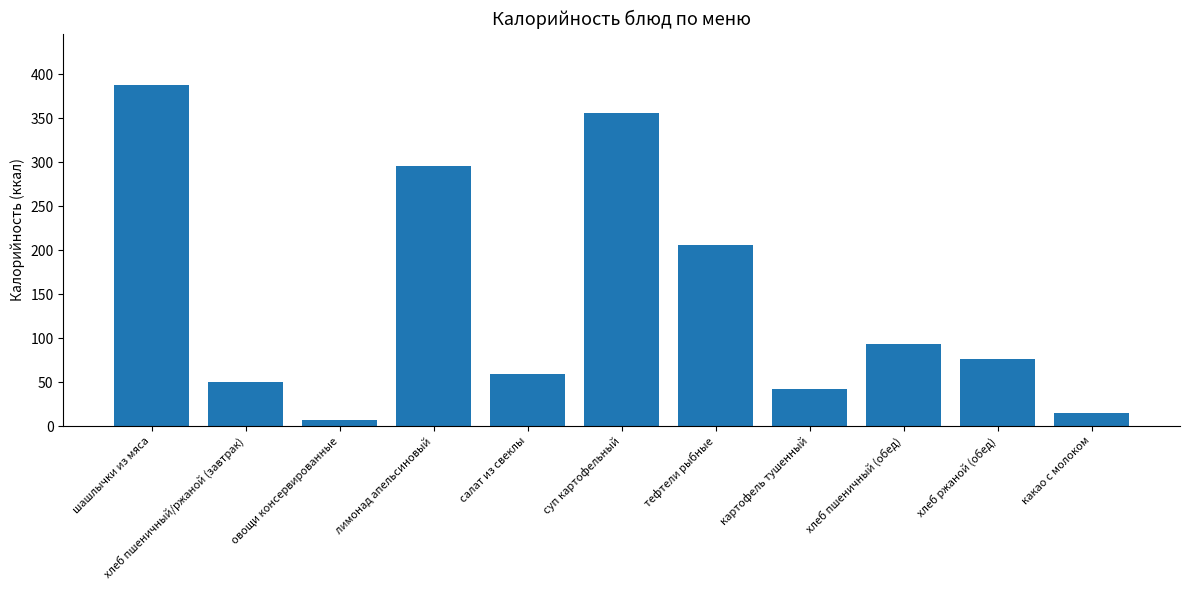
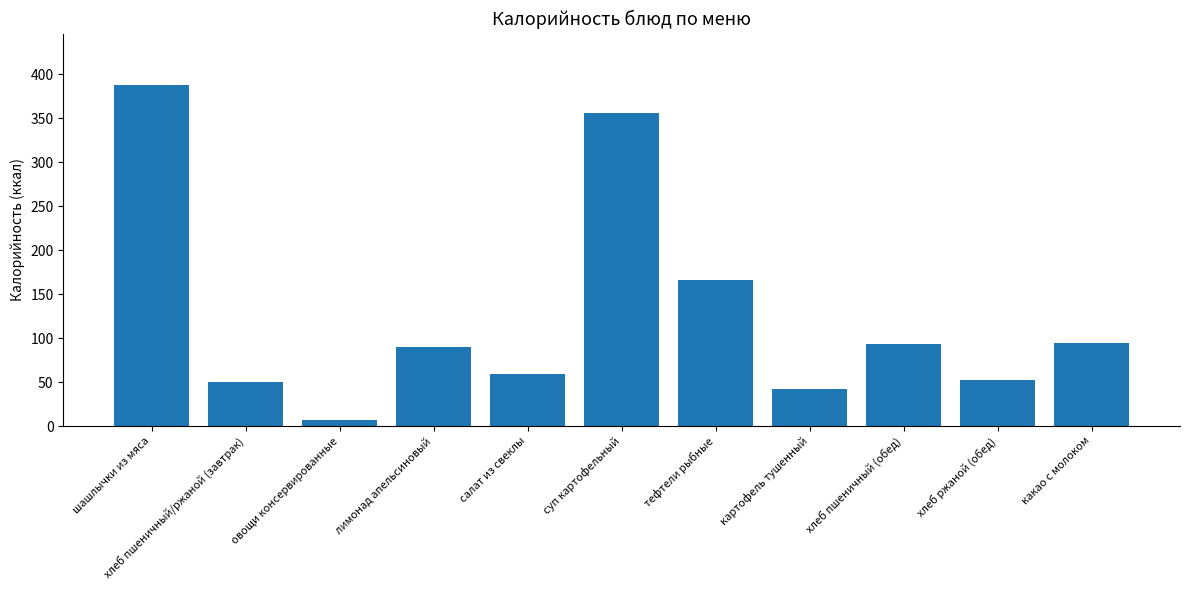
лимонад апельсиновый: 300 -> 90
тефтели рыбные: 210 -> 170
хлеб ржаной (обед): 80 -> 50
какао с молоком: 20 -> 90
